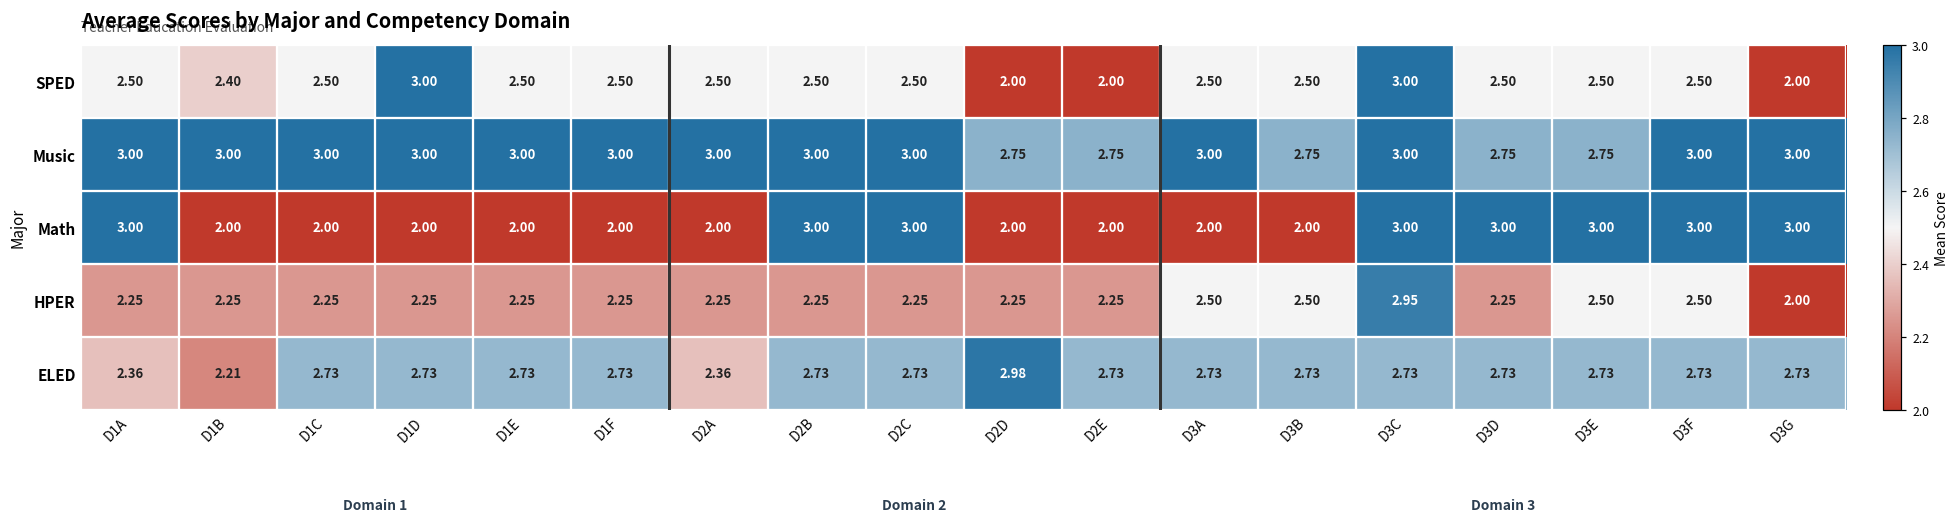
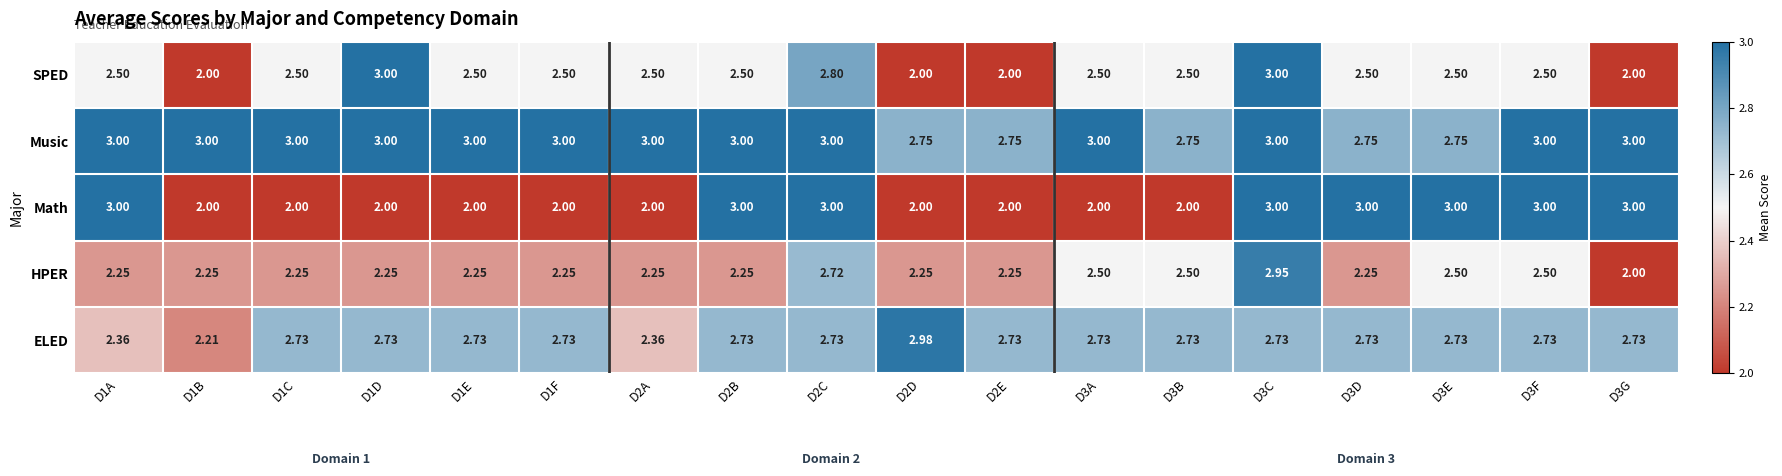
SPED, D1B: 2.40 -> 2.00
SPED, D2C: 2.50 -> 2.80
HPER, D2C: 2.25 -> 2.72
